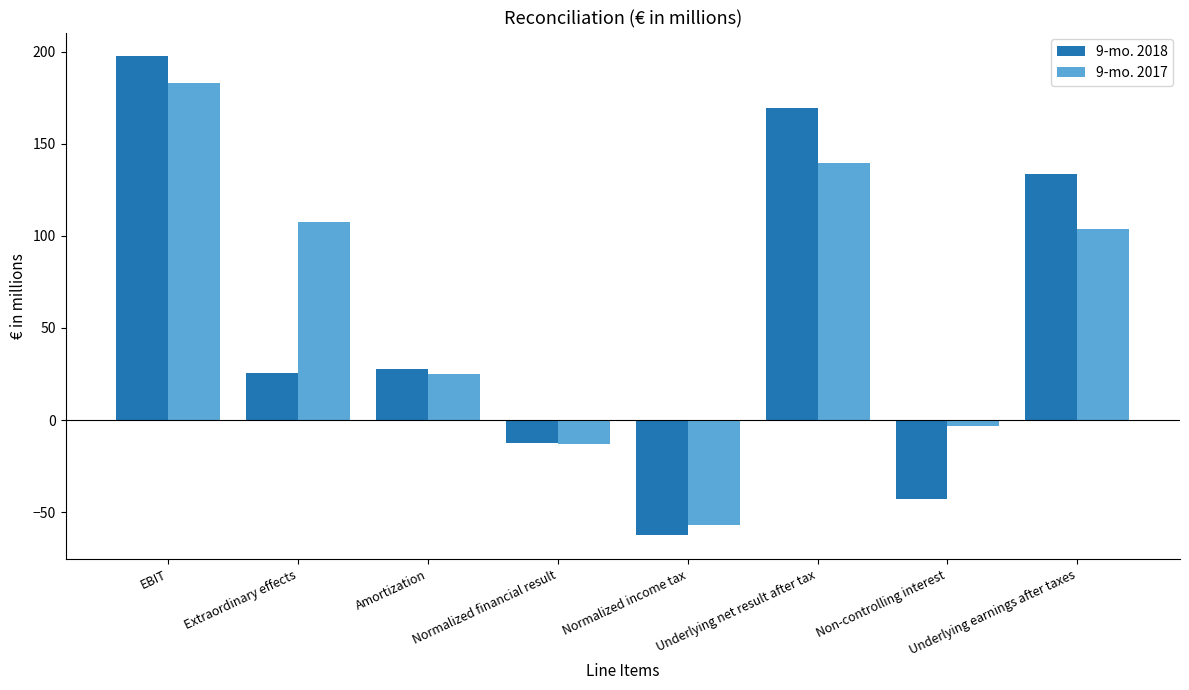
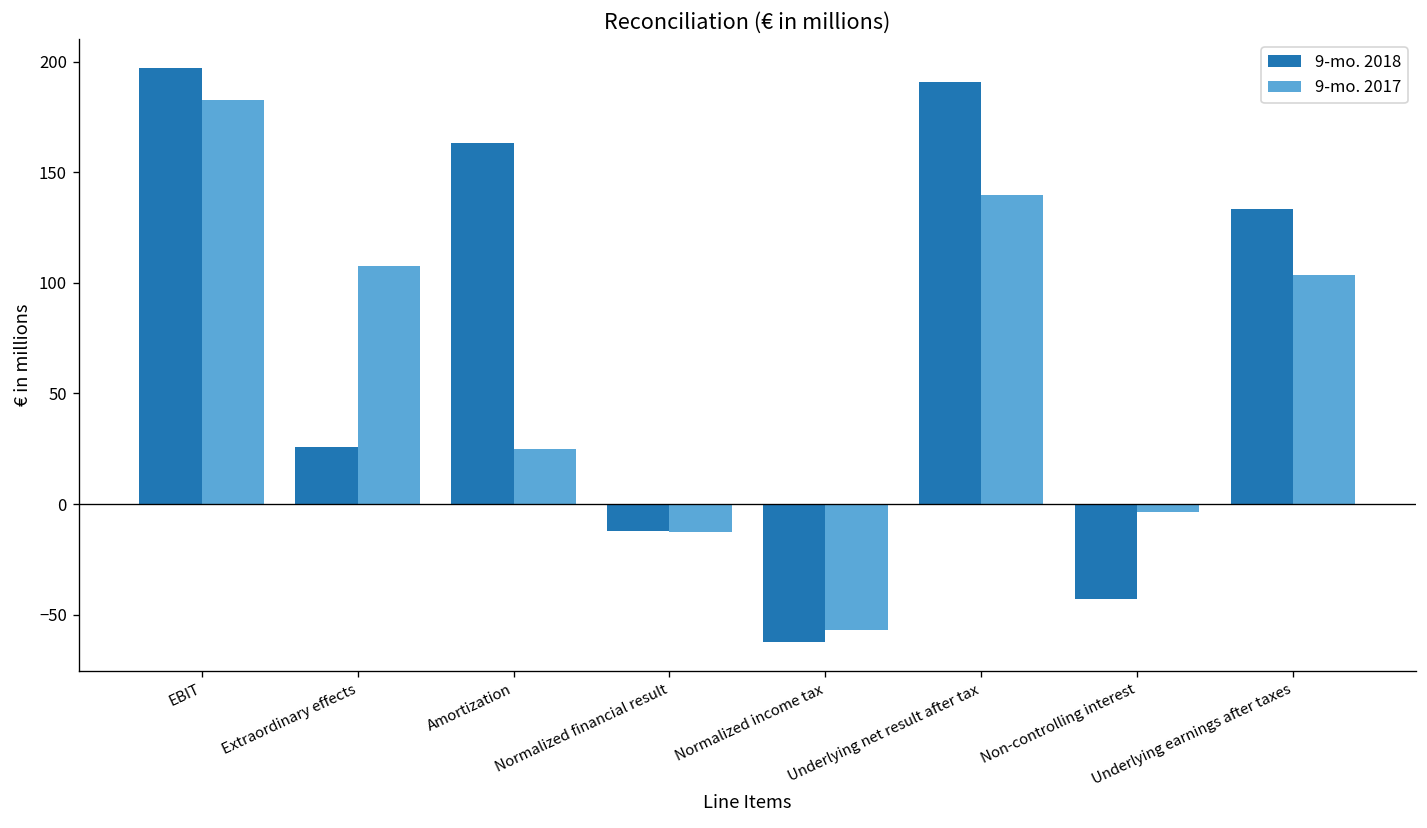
9-mo. 2018, Amortization: 28 -> 163
9-mo. 2018, Underlying net result after tax: 169 -> 191
